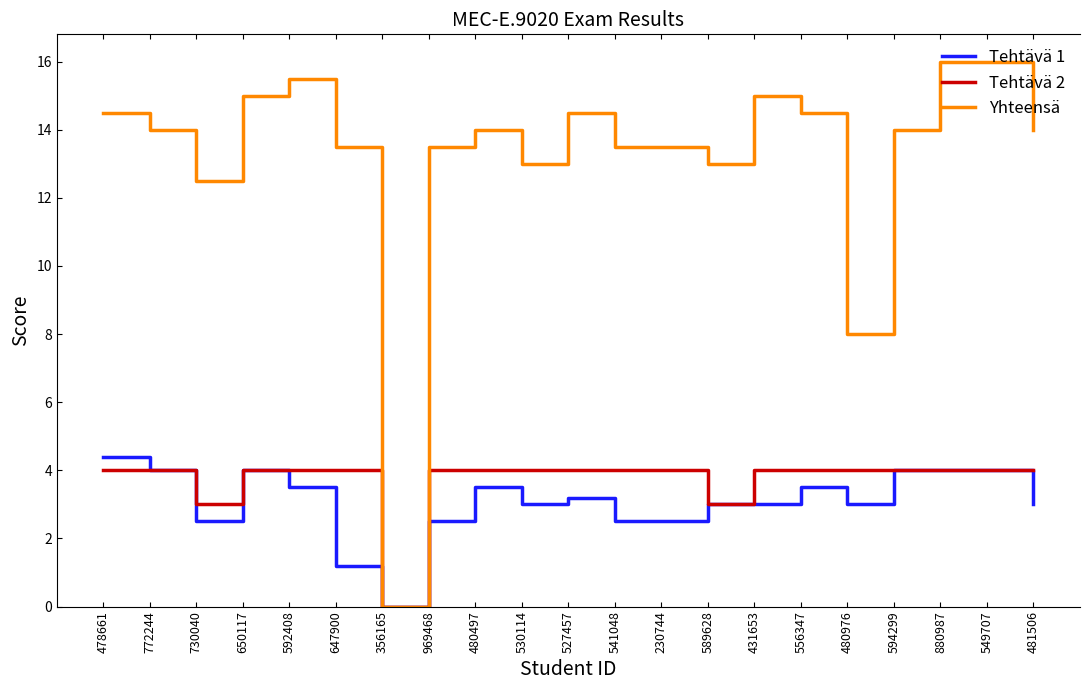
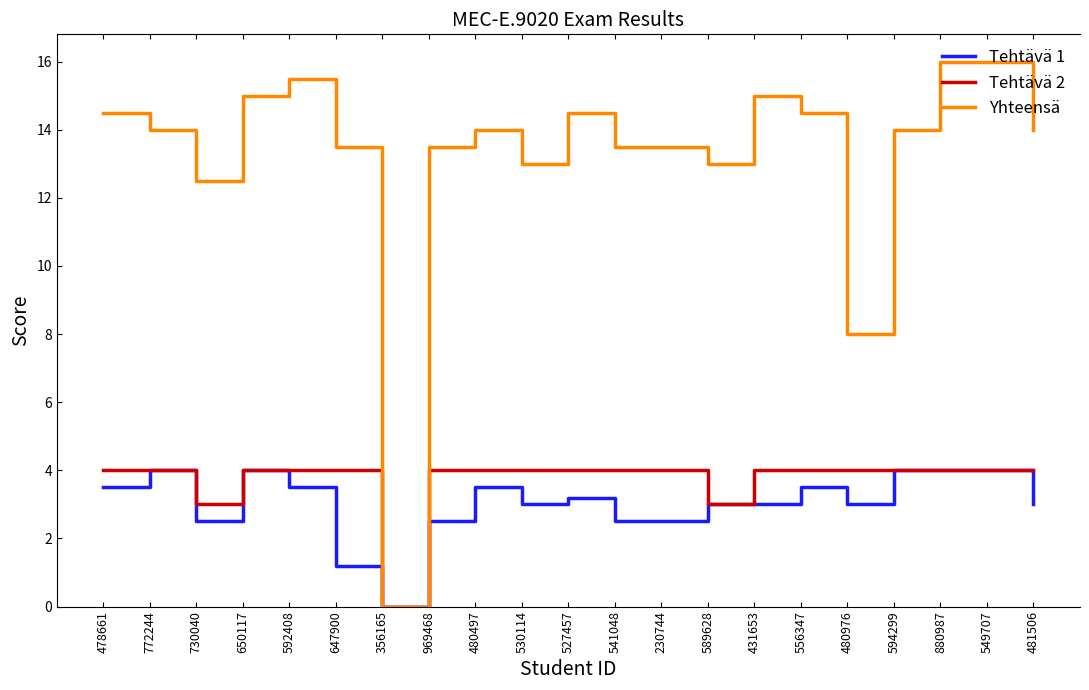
Tehtävä 1, 478661: 4.4 -> 3.5
